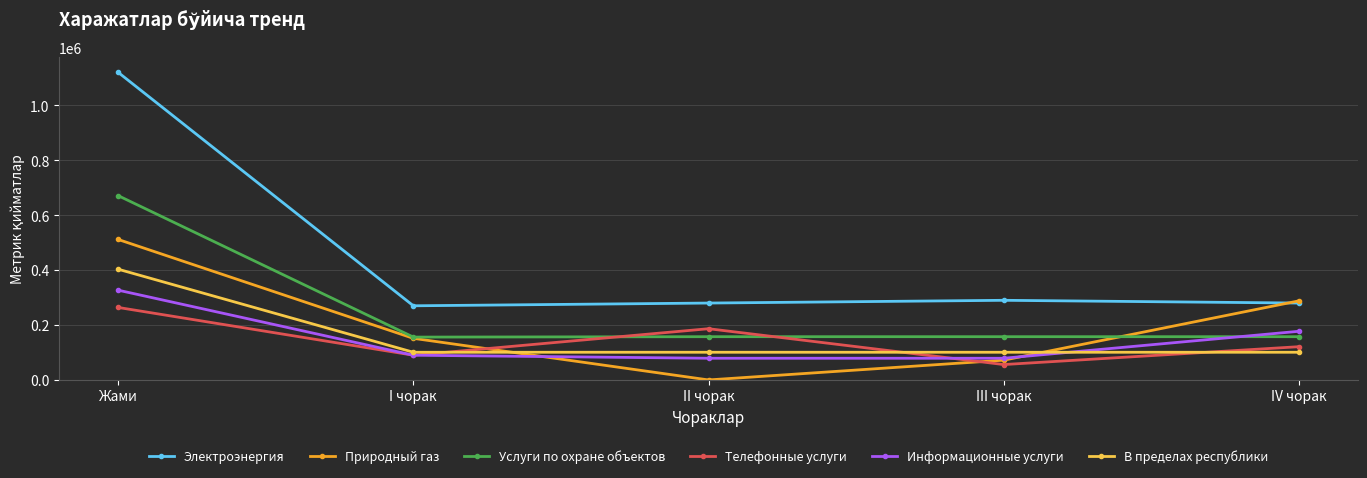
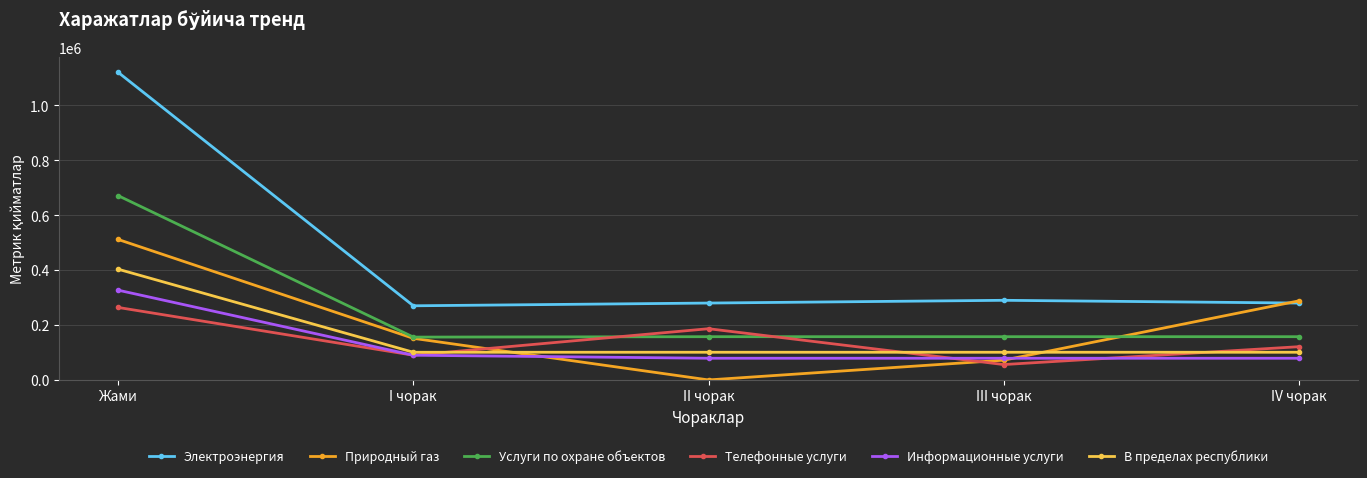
Информационные услуги, IV чорак: 180000 -> 80000
